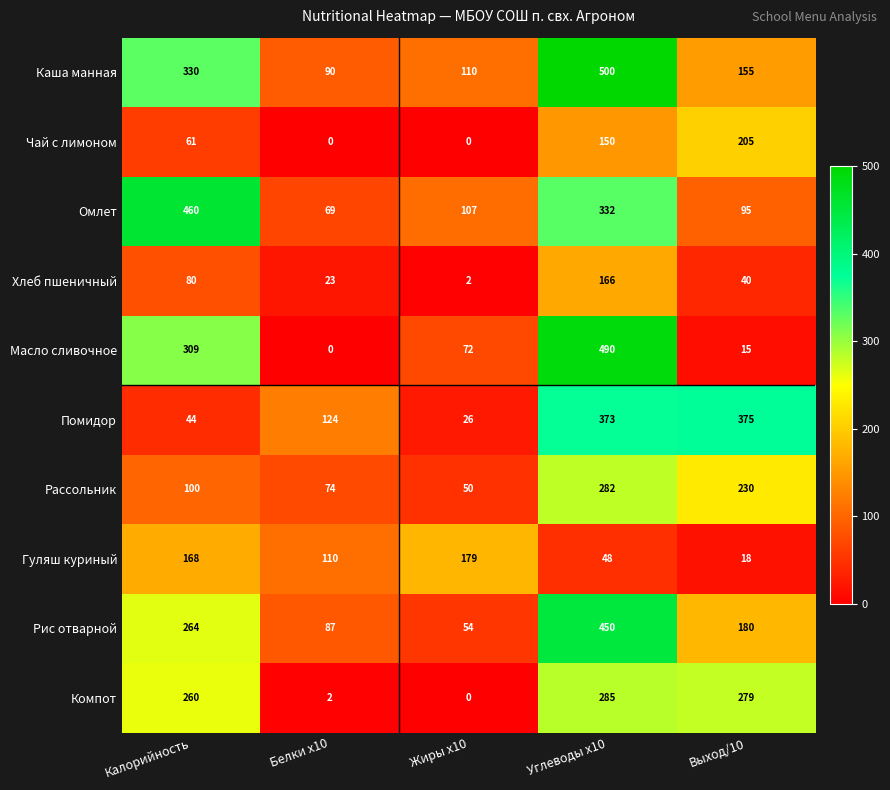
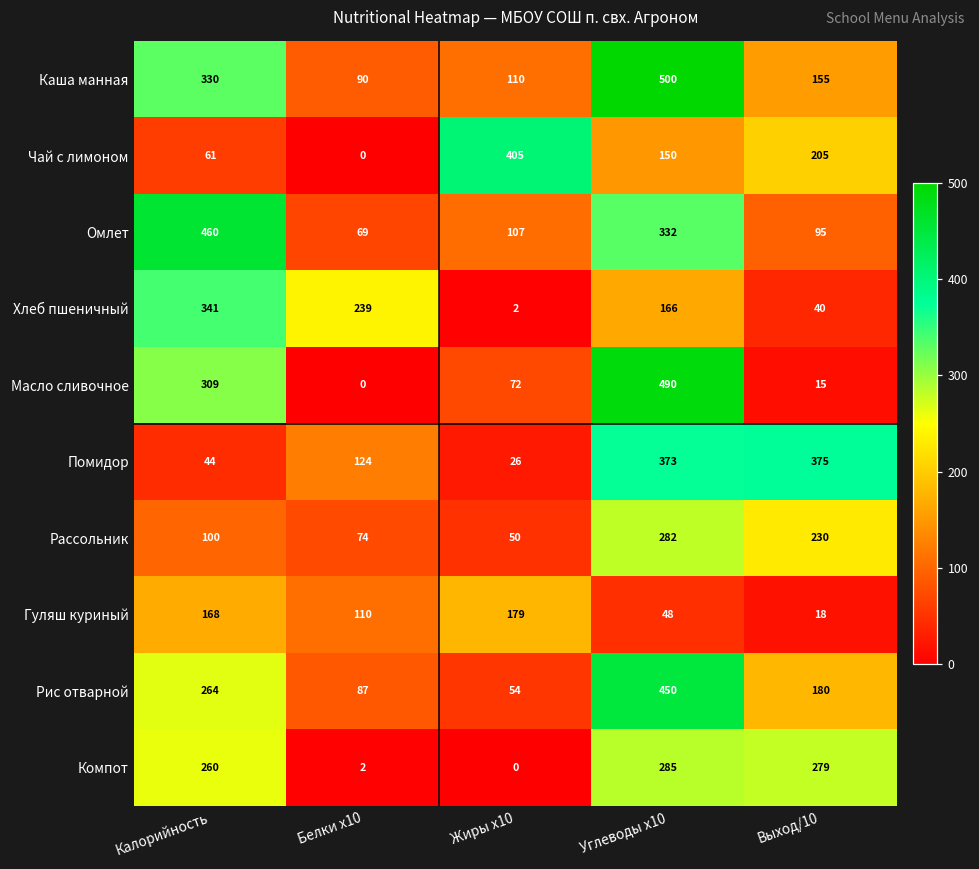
Чай с лимоном, Жиры x10: 0 -> 405
Хлеб пшеничный, Калорийность: 80 -> 341
Хлеб пшеничный, Белки x10: 23 -> 239
